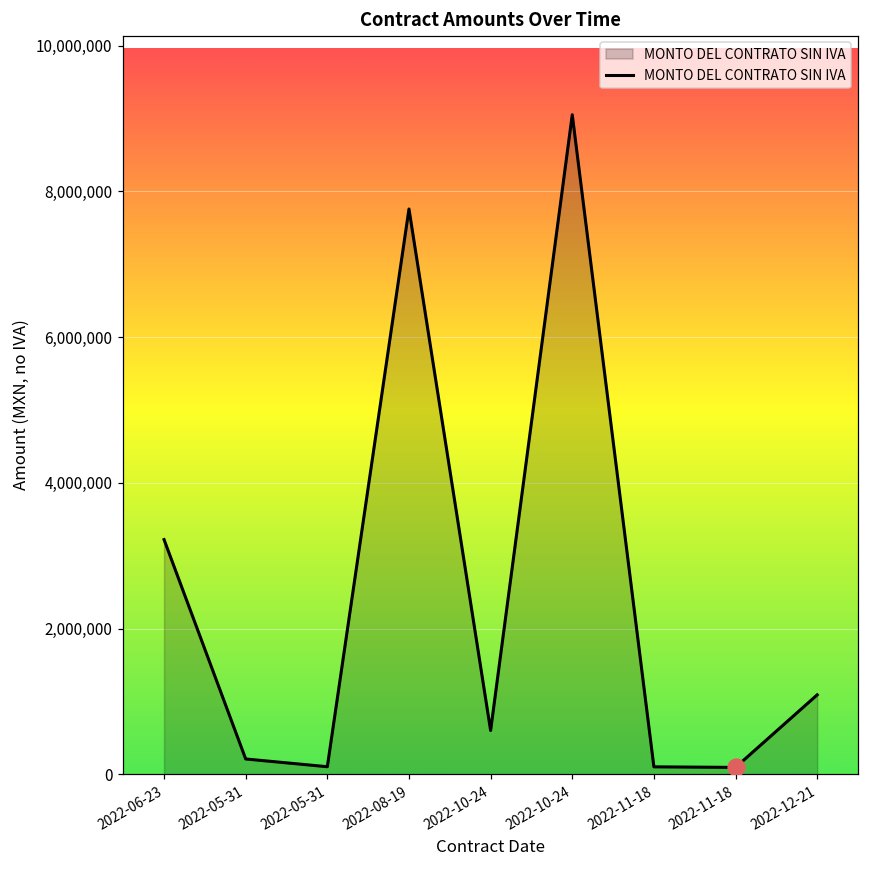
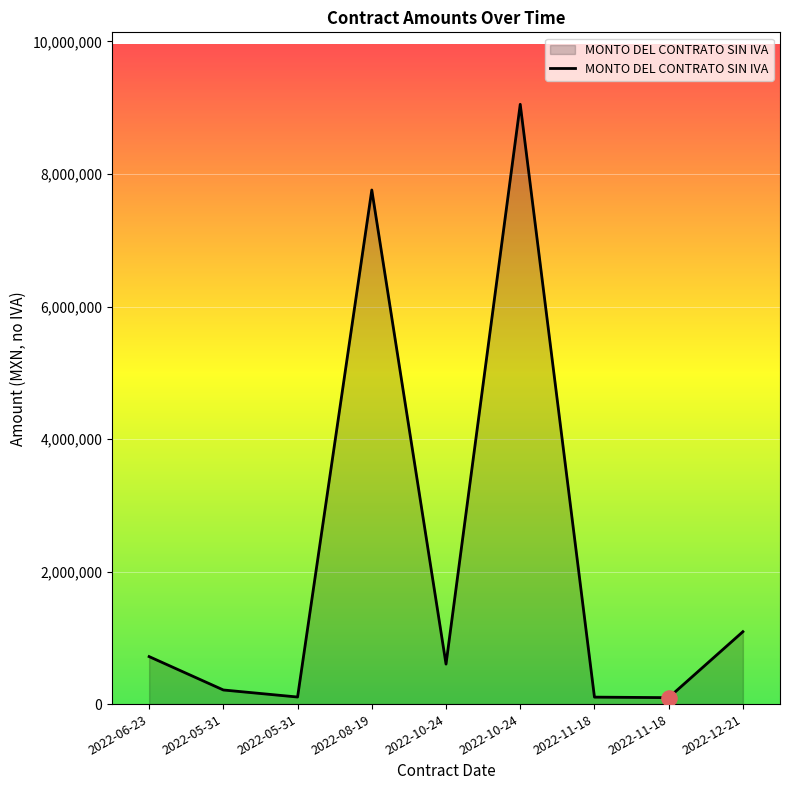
MONTO DEL CONTRATO SIN IVA, 2022-06-23: 3,200,000 -> 700,000
